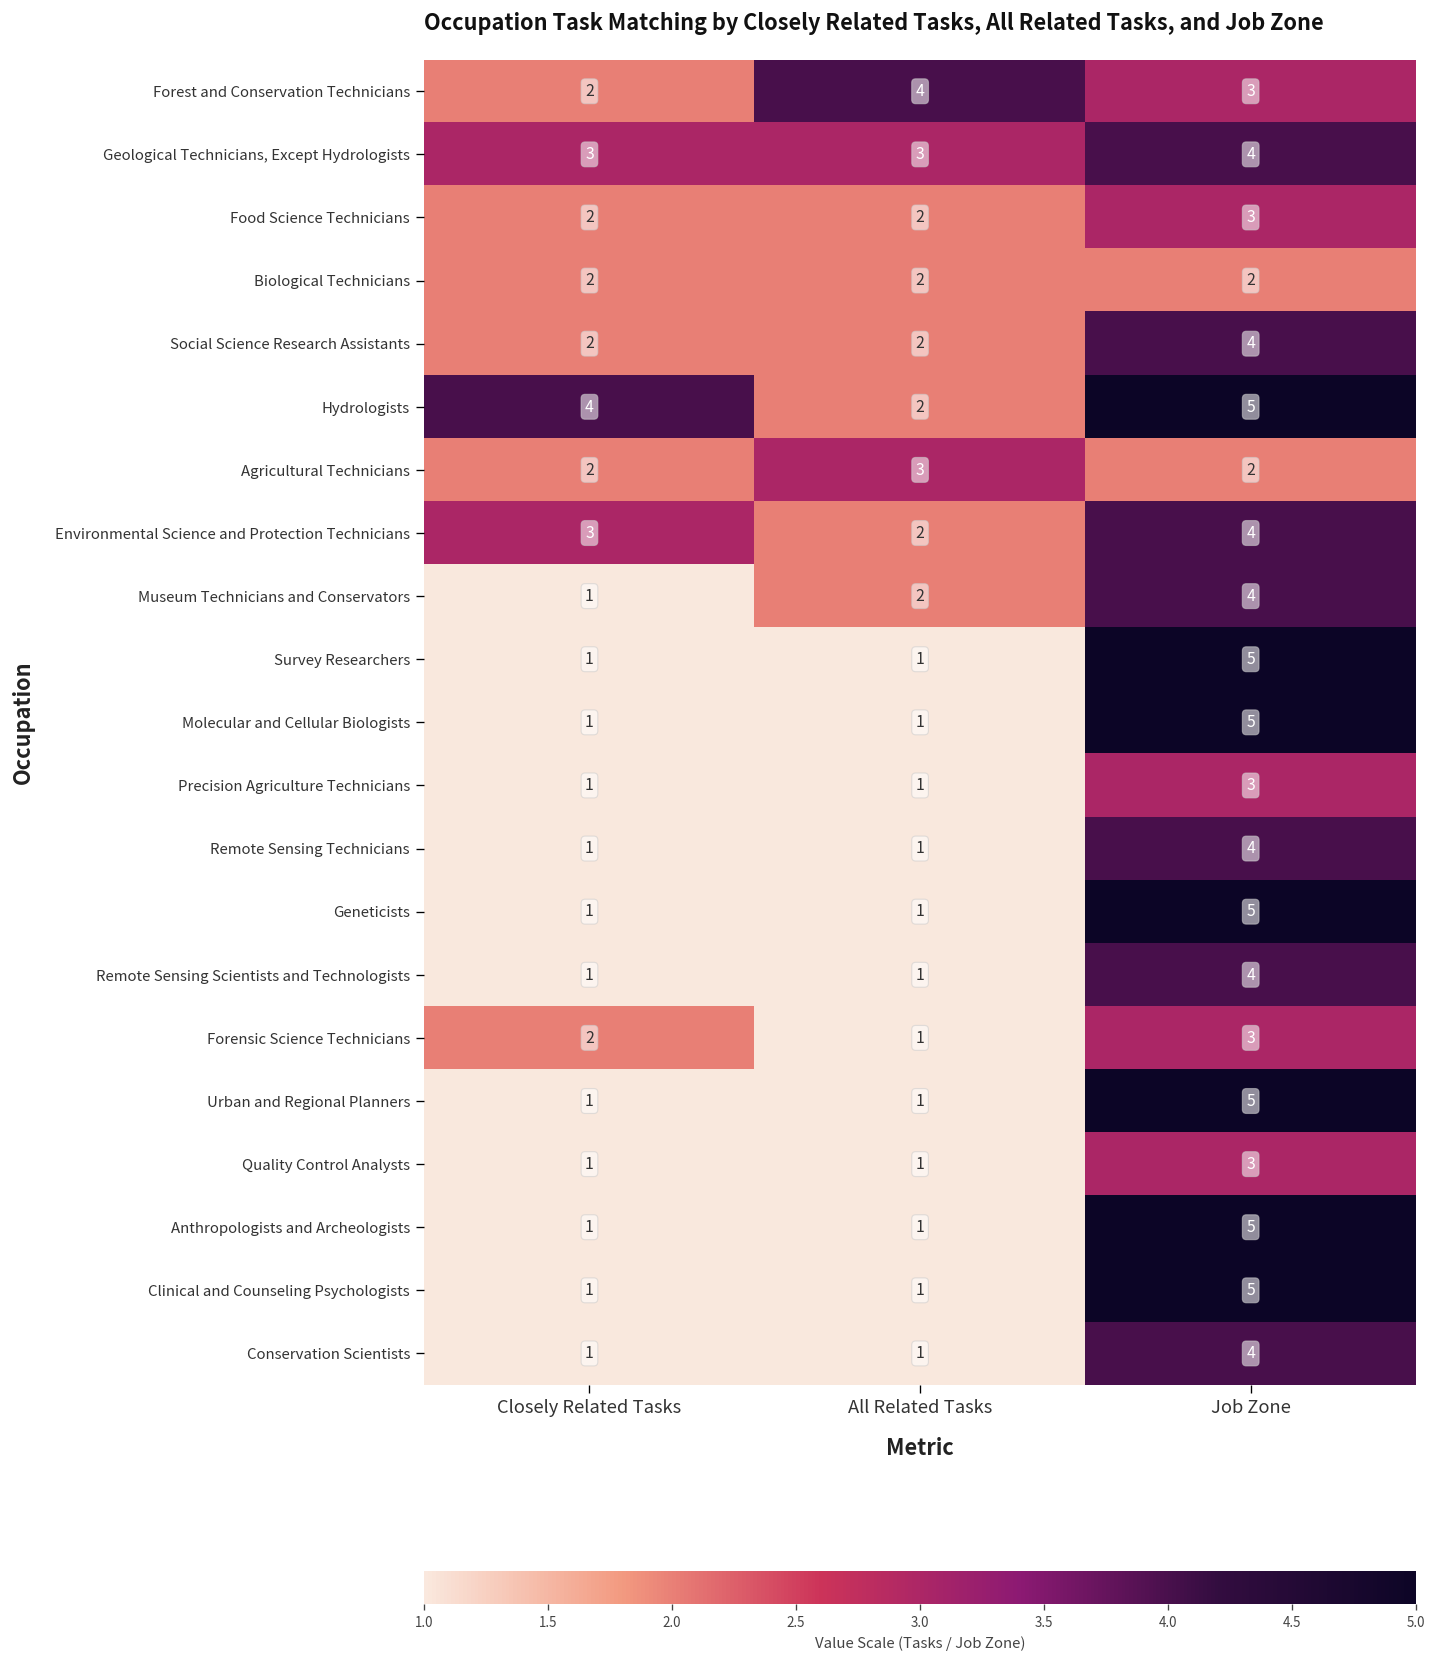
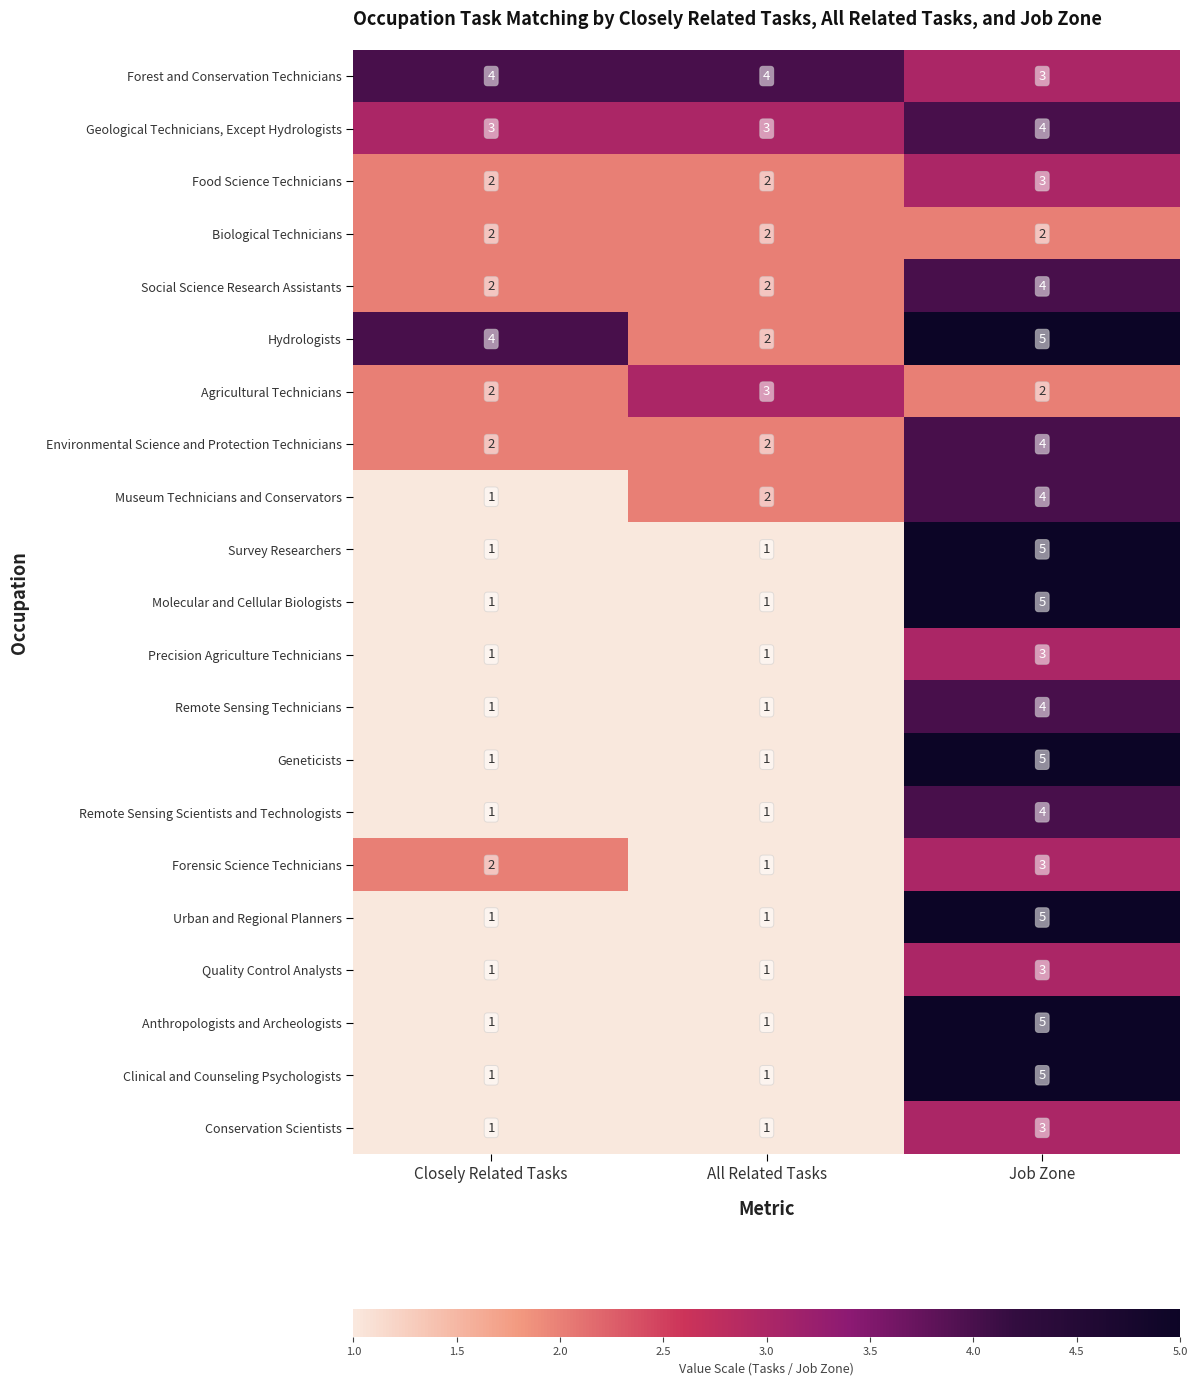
Forest and Conservation Technicians, Closely Related Tasks: 2 -> 4
Environmental Science and Protection Technicians, Closely Related Tasks: 3 -> 2
Conservation Scientists, Job Zone: 4 -> 3
